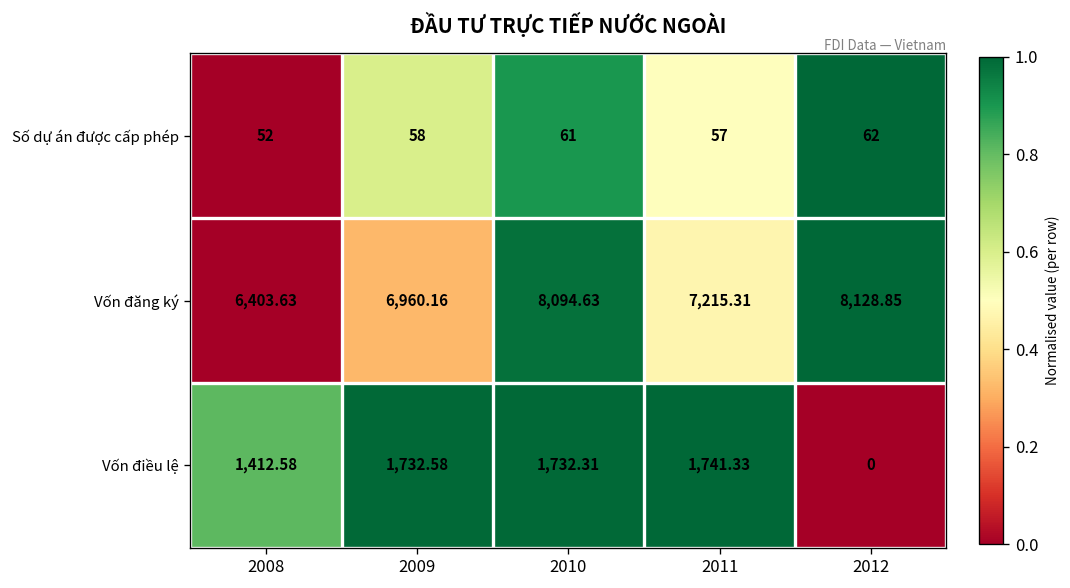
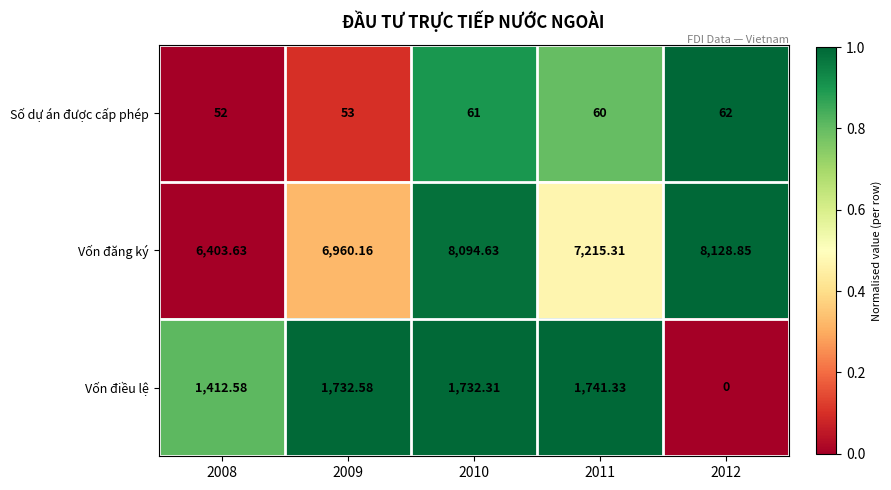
Số dự án được cấp phép, 2009: 58 -> 53
Số dự án được cấp phép, 2011: 57 -> 60
